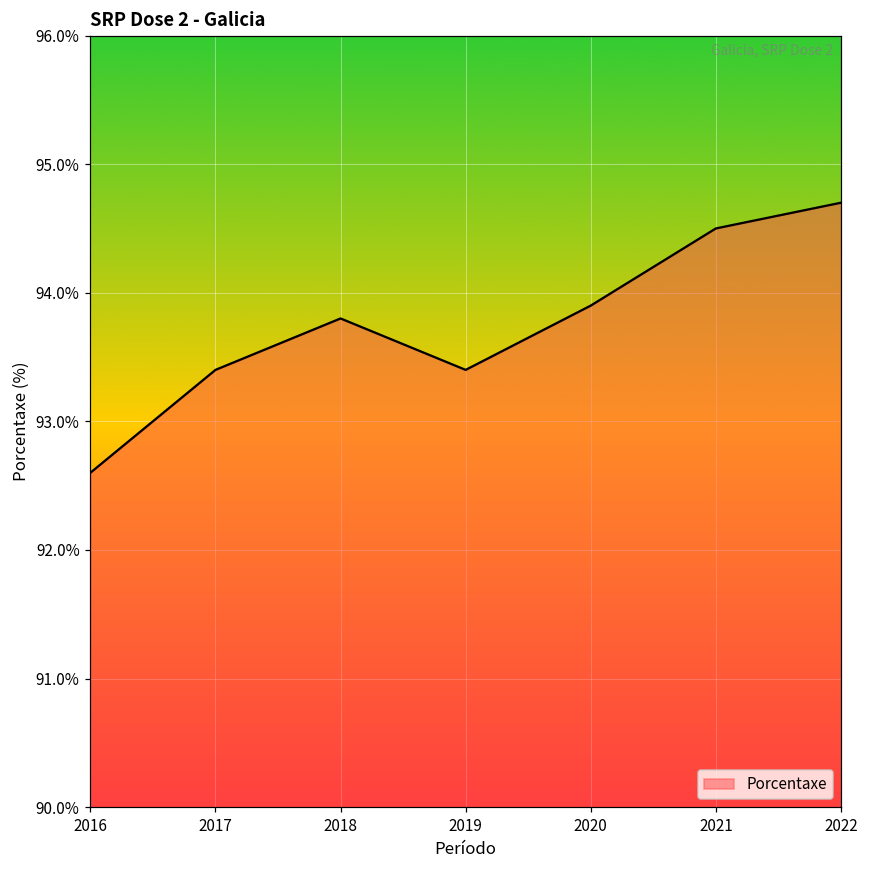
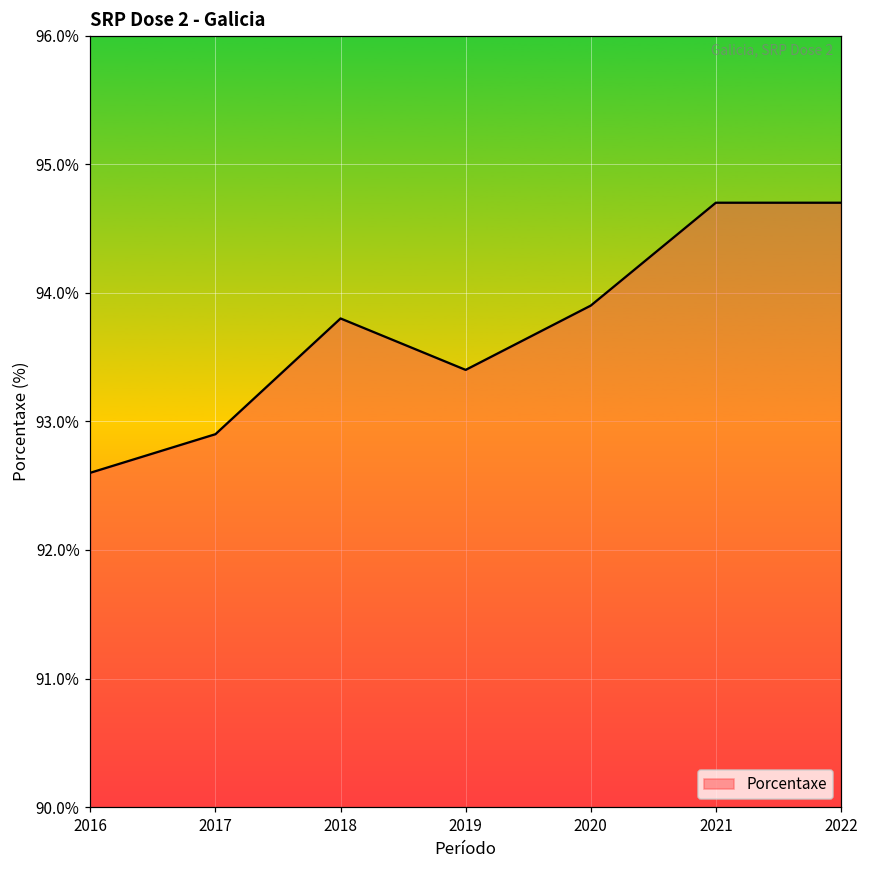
2017: 93.4% -> 92.9%
2021: 94.5% -> 94.7%
